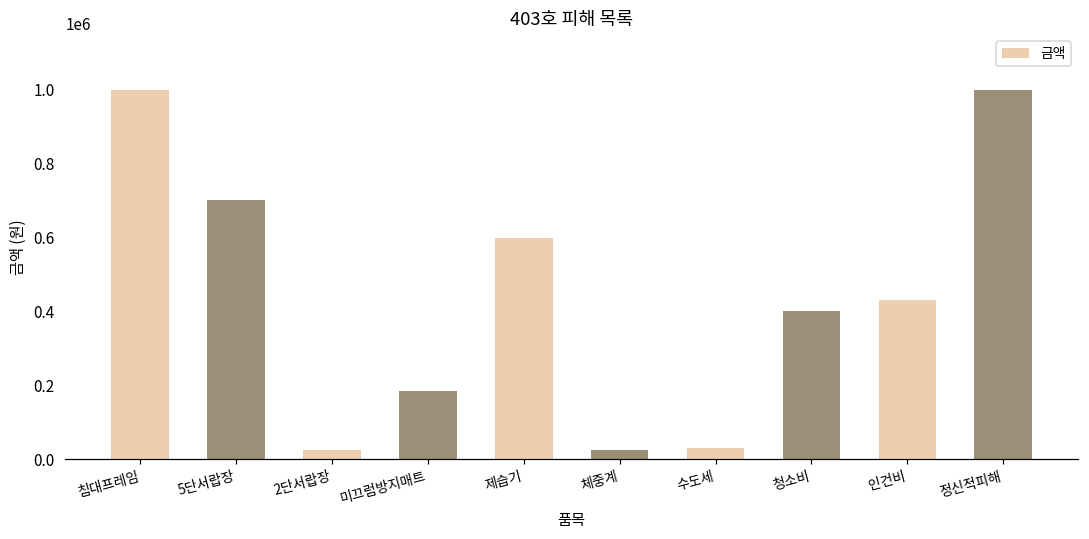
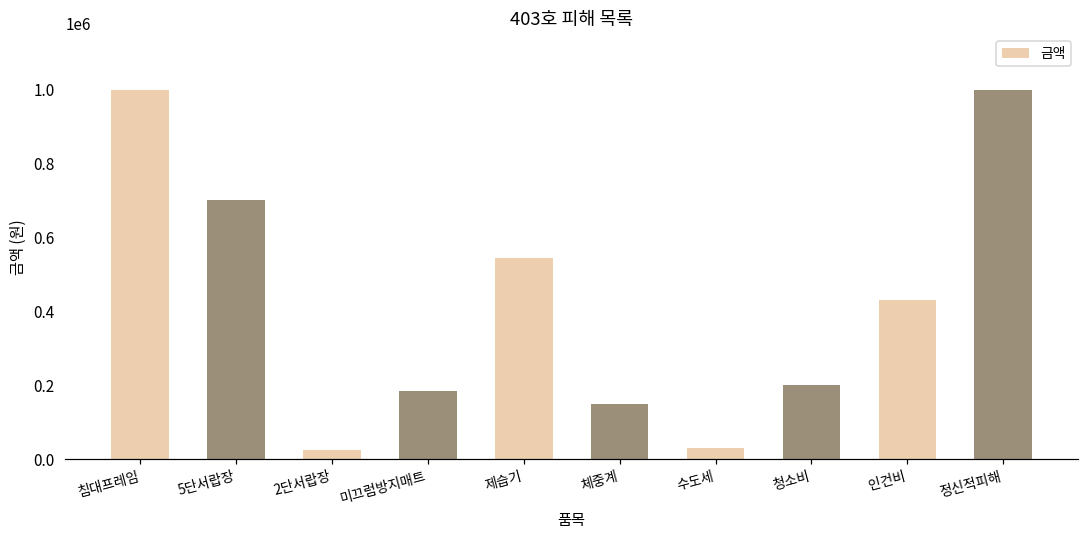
제습기: 600000 -> 550000
체중계: 30000 -> 150000
청소비: 400000 -> 200000
